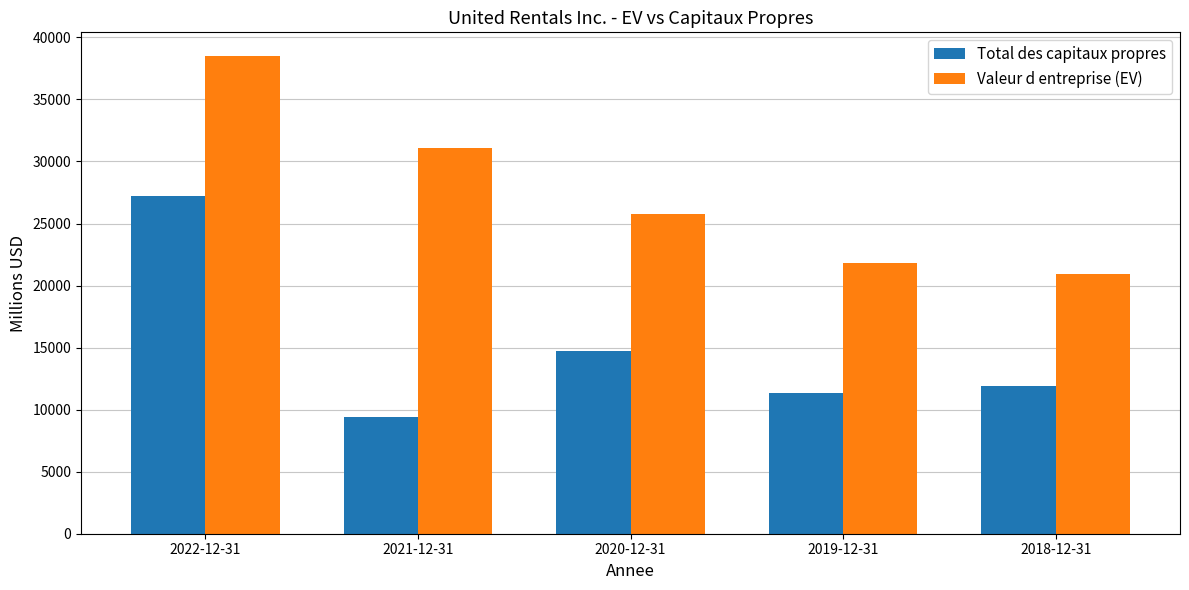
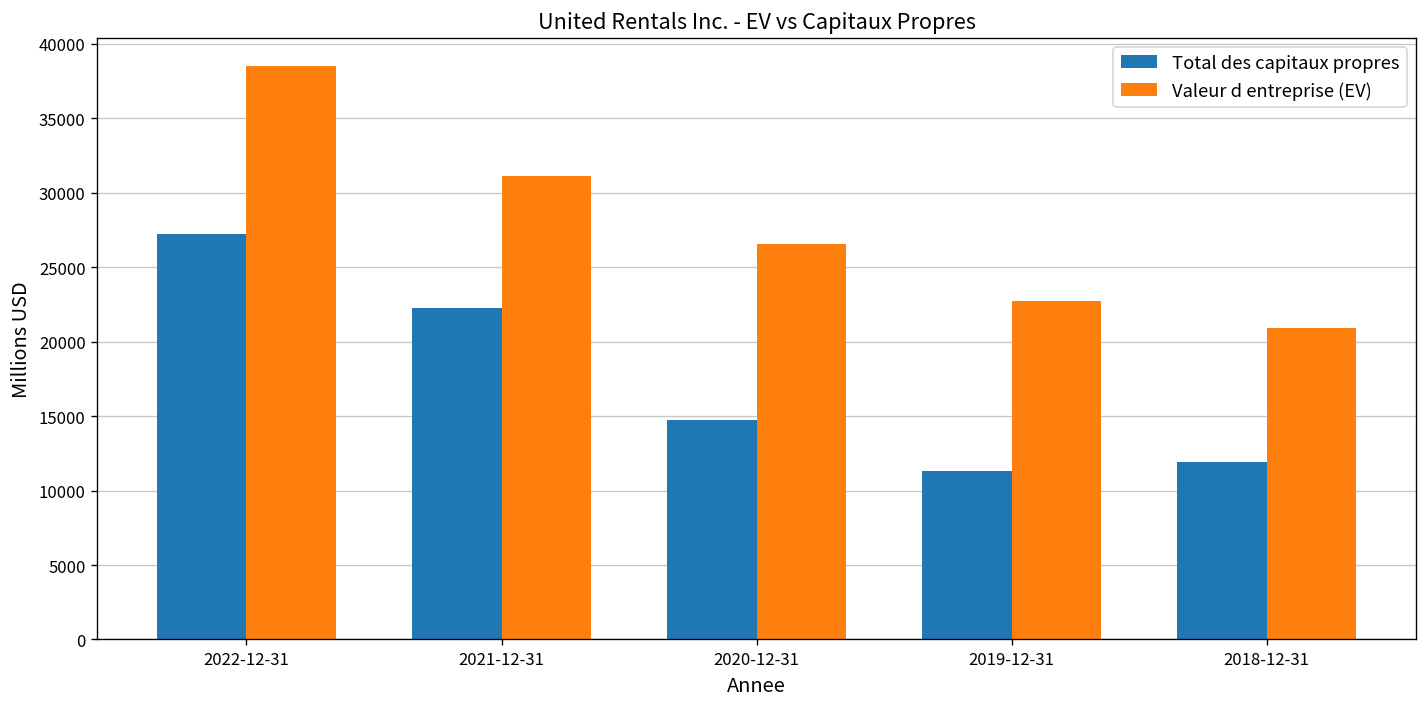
Total des capitaux propres, 2021-12-31: 9400 -> 22300
Valeur d entreprise (EV), 2020-12-31: 25800 -> 26500
Valeur d entreprise (EV), 2019-12-31: 21800 -> 22700
